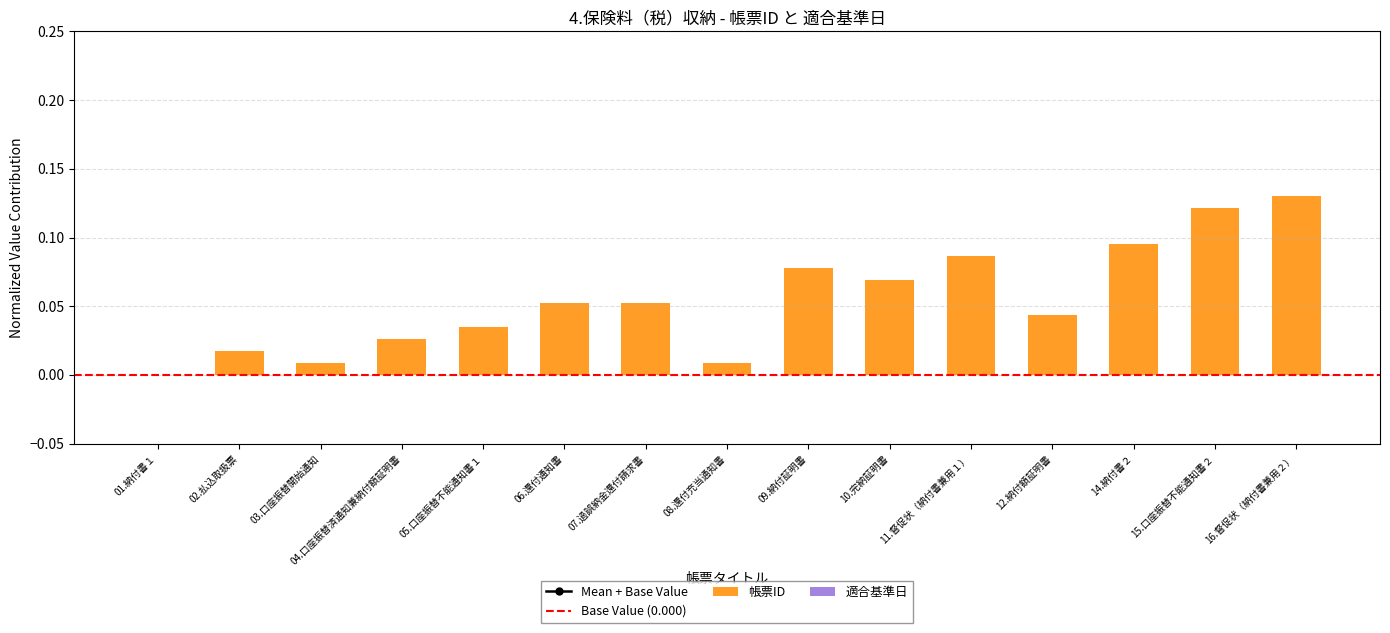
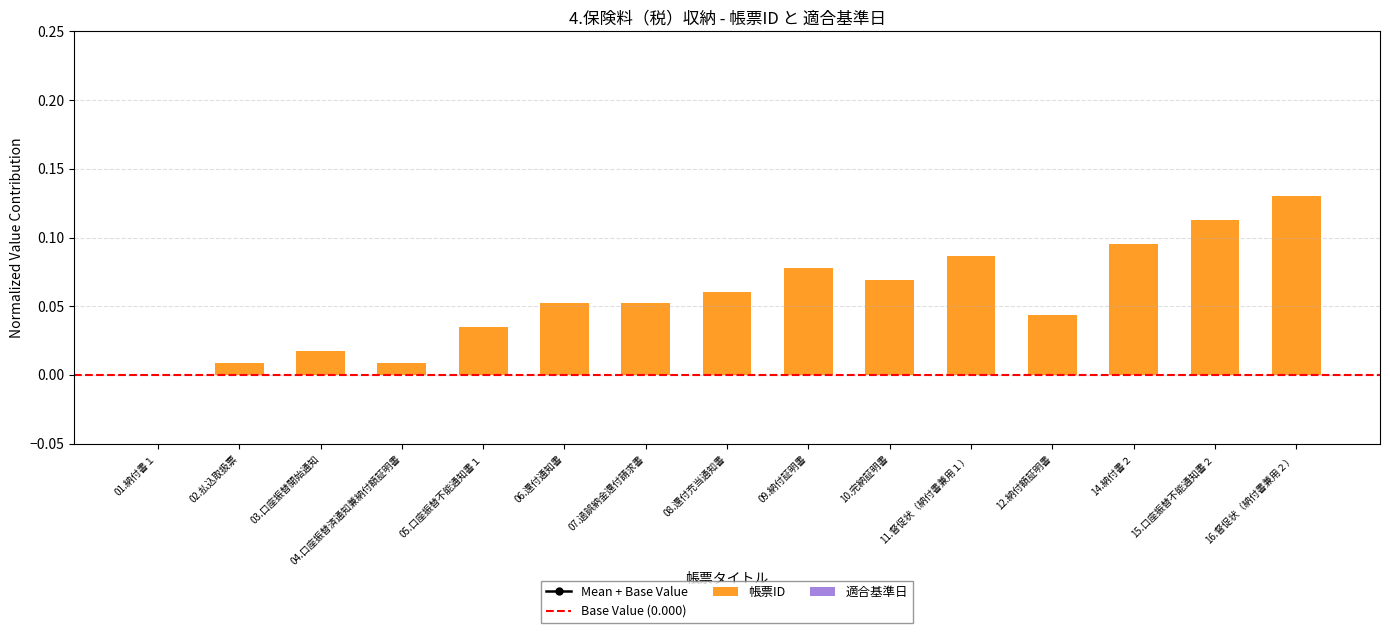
02.払込取扱票: 0.017 -> 0.009
03.口座振替開始通知: 0.009 -> 0.017
04.口座振替済通知兼納付額証明書: 0.026 -> 0.009
08.還付充当通知書: 0.009 -> 0.061
15.口座振替不能通知書２: 0.121 -> 0.113
